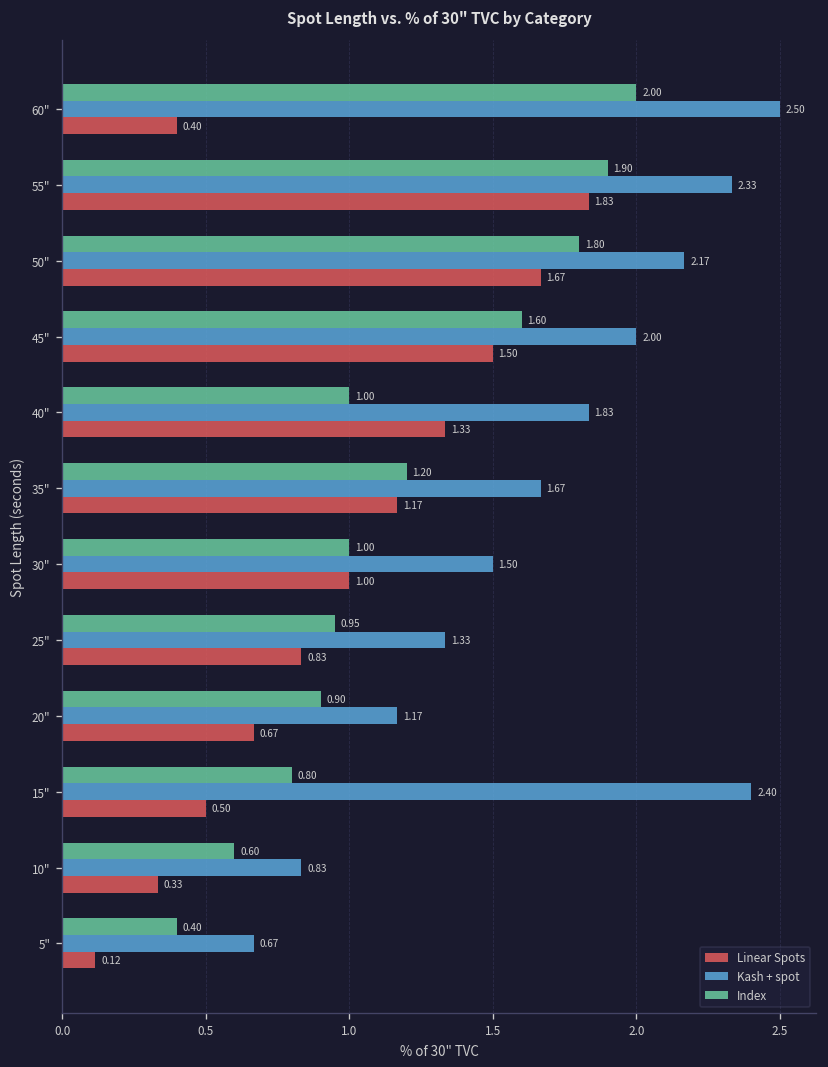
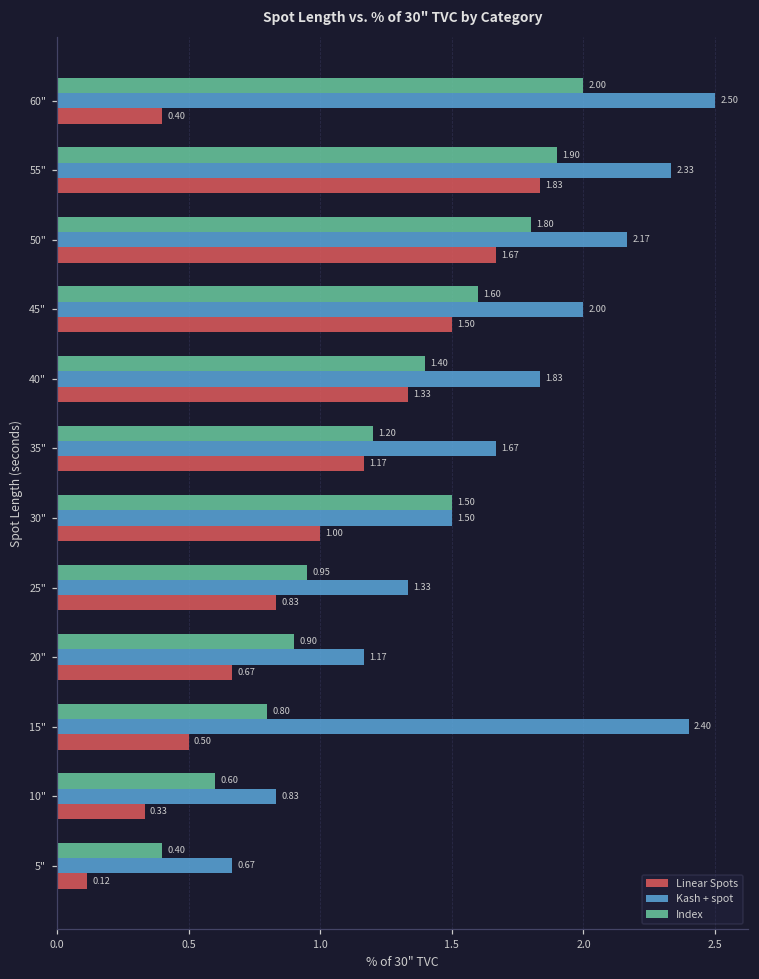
Index, 40": 1.00 -> 1.40
Index, 30": 1.00 -> 1.50
